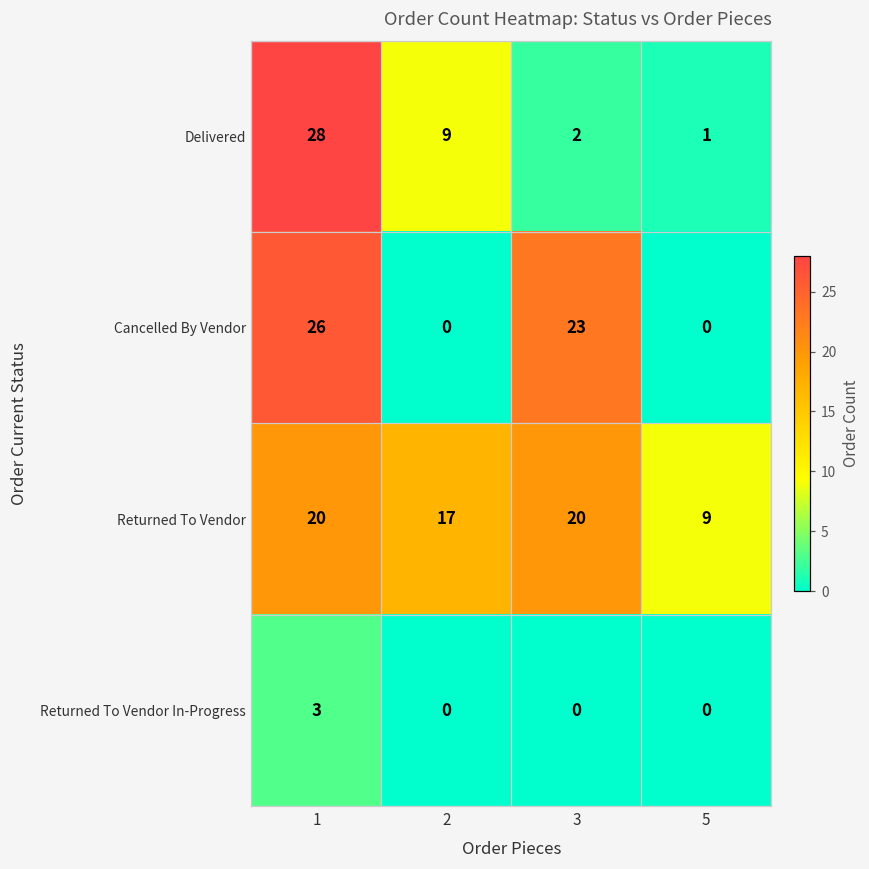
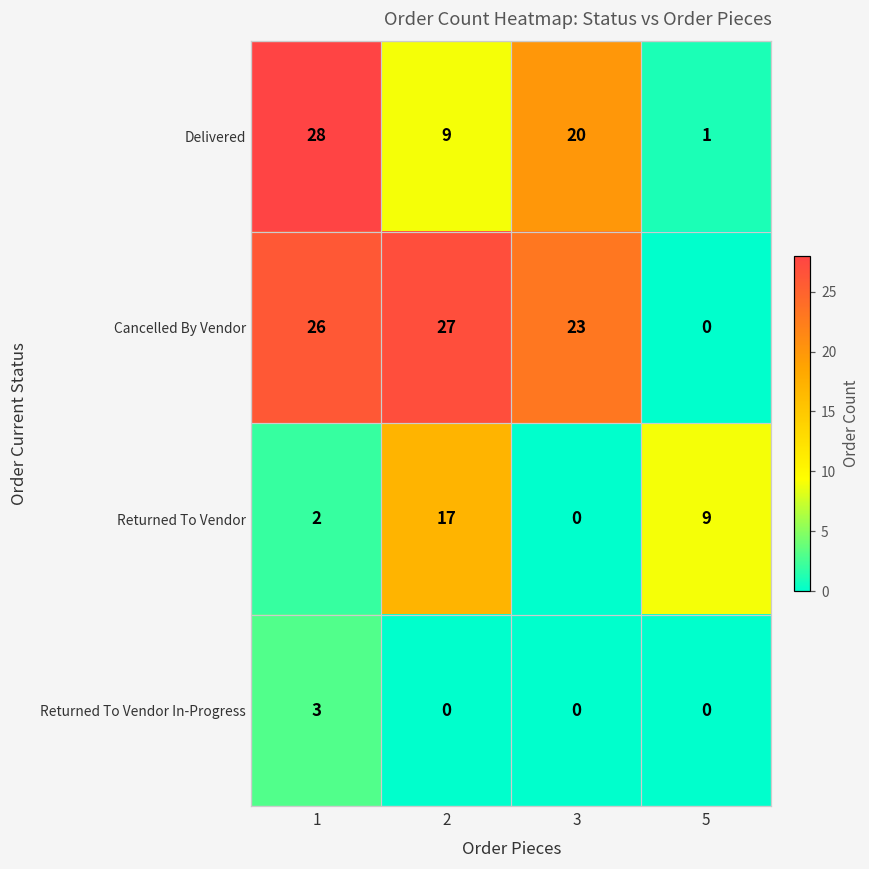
Delivered, 3: 2 -> 20
Cancelled By Vendor, 2: 0 -> 27
Returned To Vendor, 1: 20 -> 2
Returned To Vendor, 3: 20 -> 0
